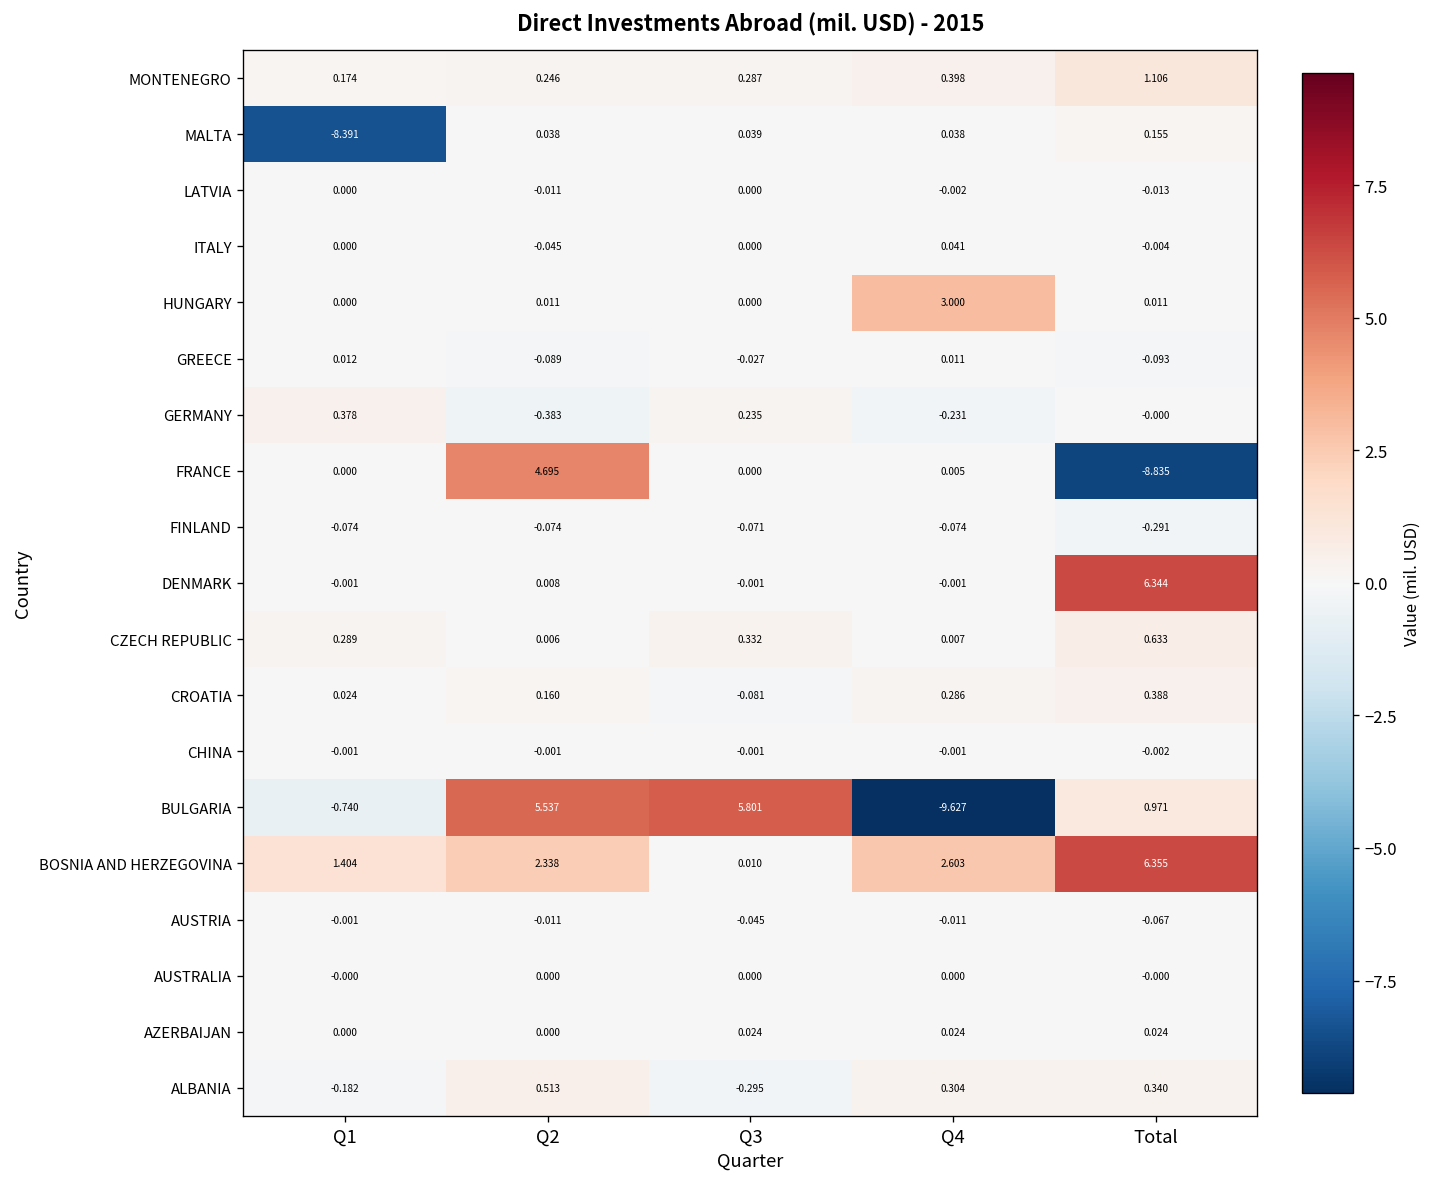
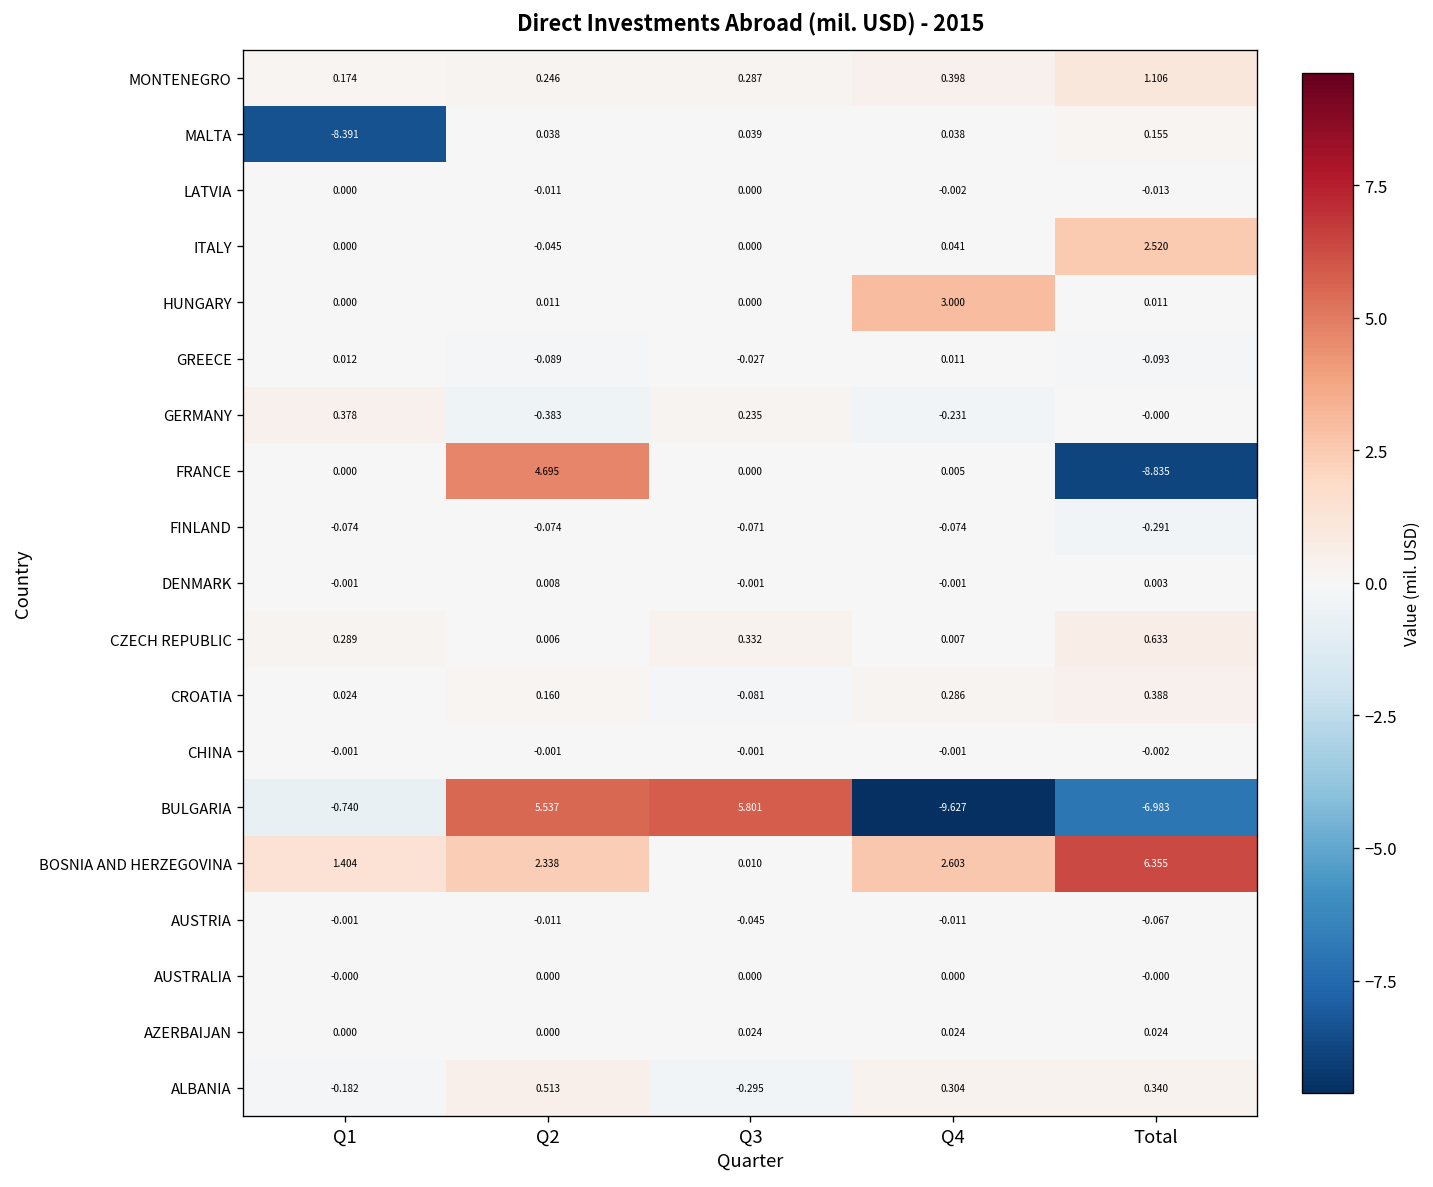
ITALY, Total: -0.004 -> 2.520
DENMARK, Total: 6.344 -> 0.003
BULGARIA, Total: 0.971 -> -6.983
